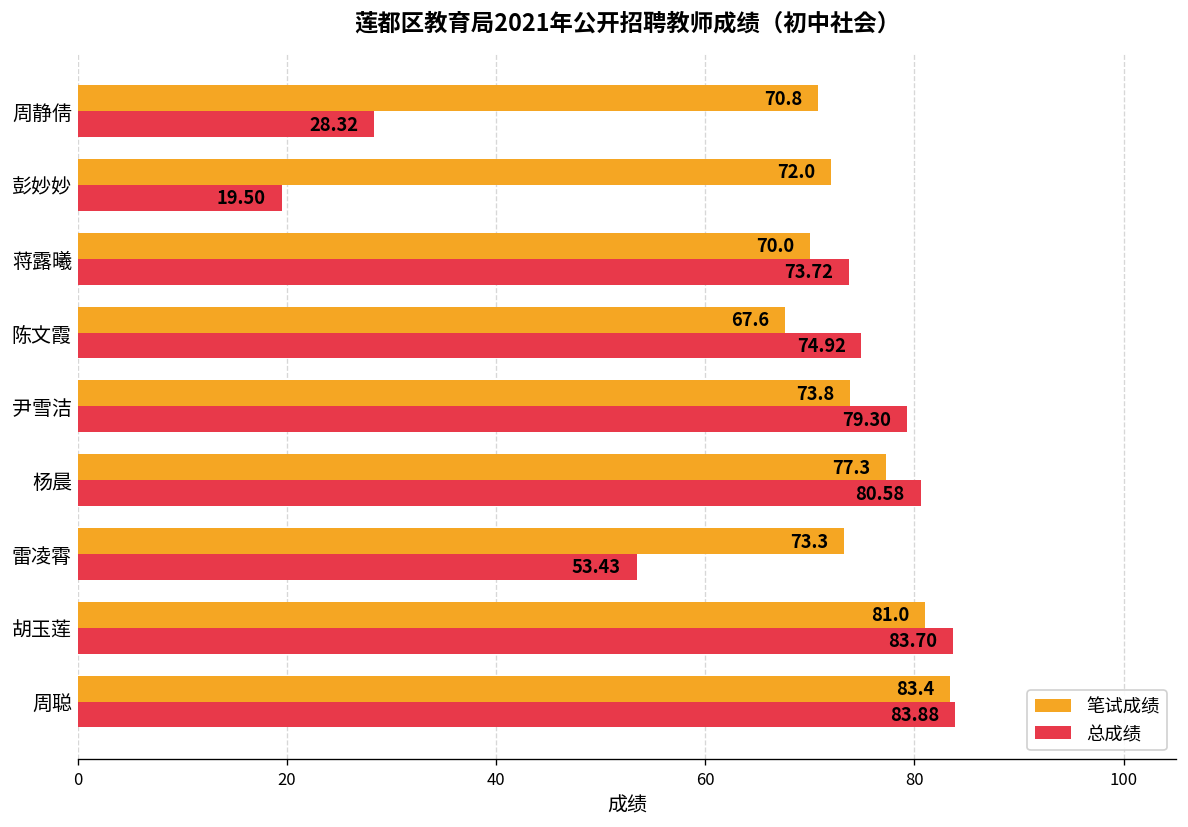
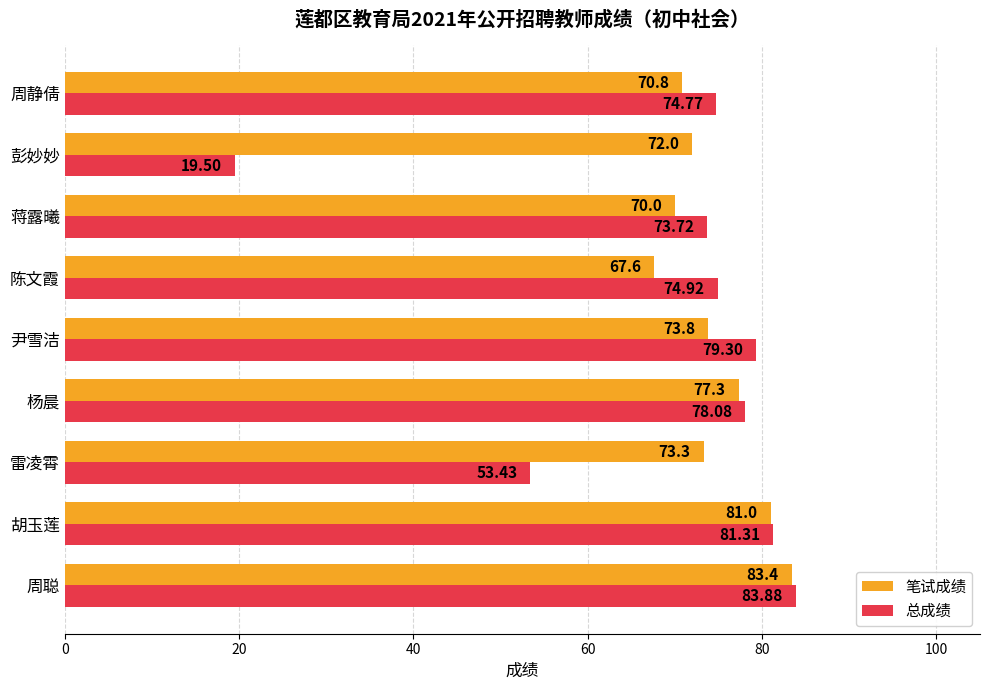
总成绩, 周静倩: 28.32 -> 74.77
总成绩, 杨晨: 80.58 -> 78.08
总成绩, 胡玉莲: 83.70 -> 81.31
